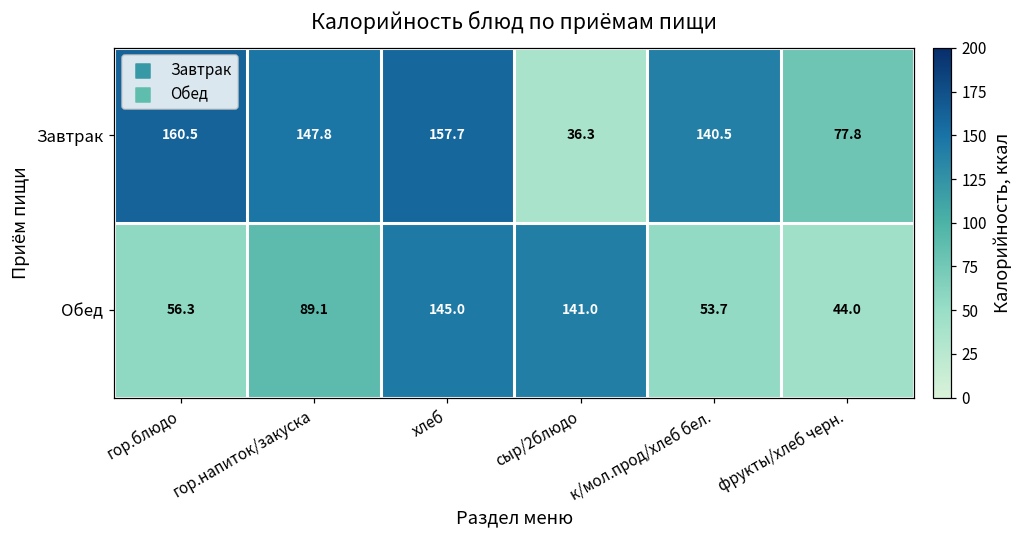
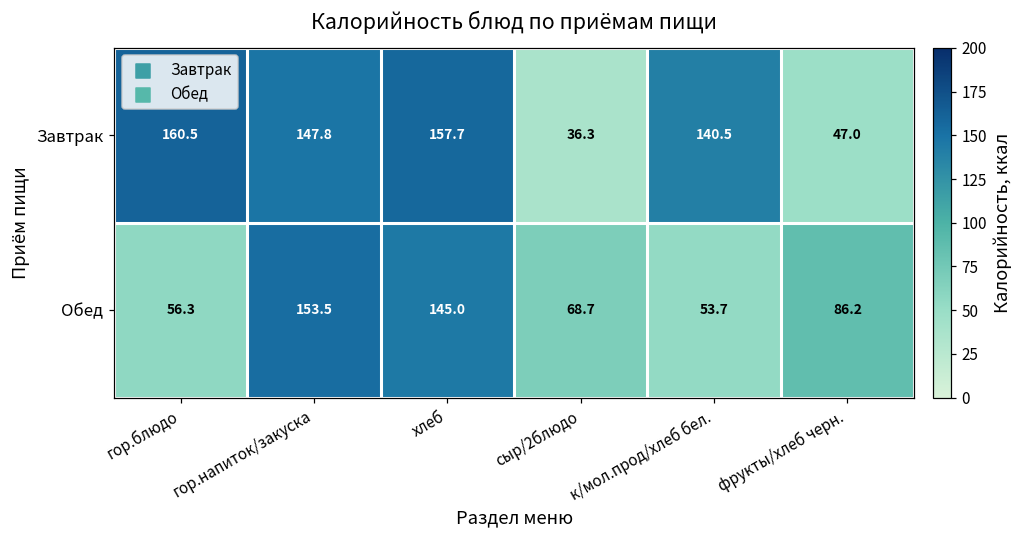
Завтрак, фрукты/хлеб черн.: 77.8 -> 47.0
Обед, гор.напиток/закуска: 89.1 -> 153.5
Обед, сыр/2блюдо: 141.0 -> 68.7
Обед, фрукты/хлеб черн.: 44.0 -> 86.2
